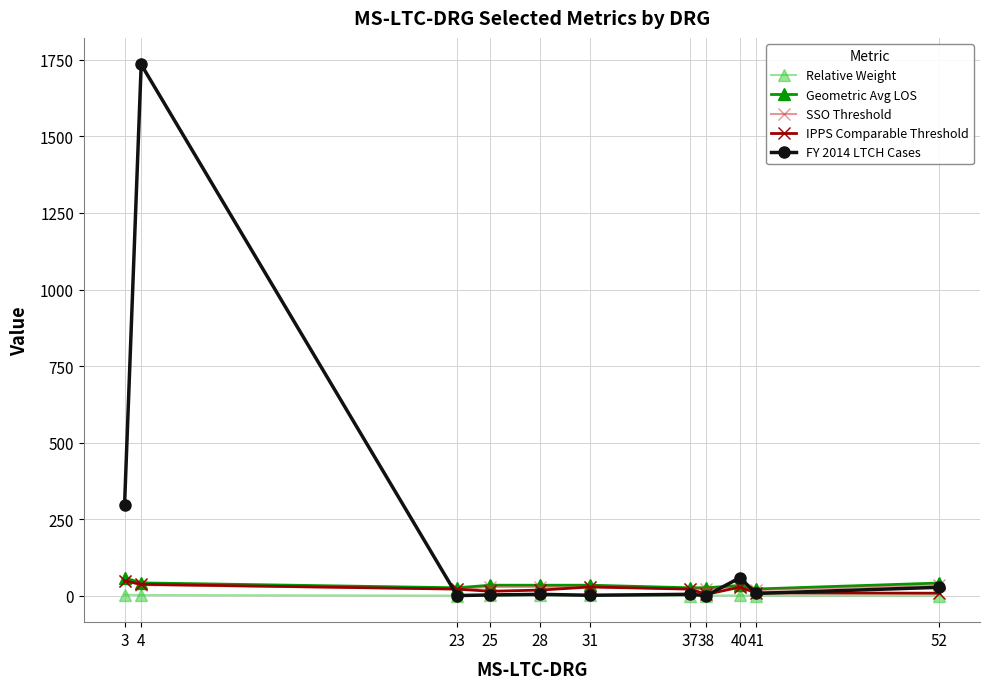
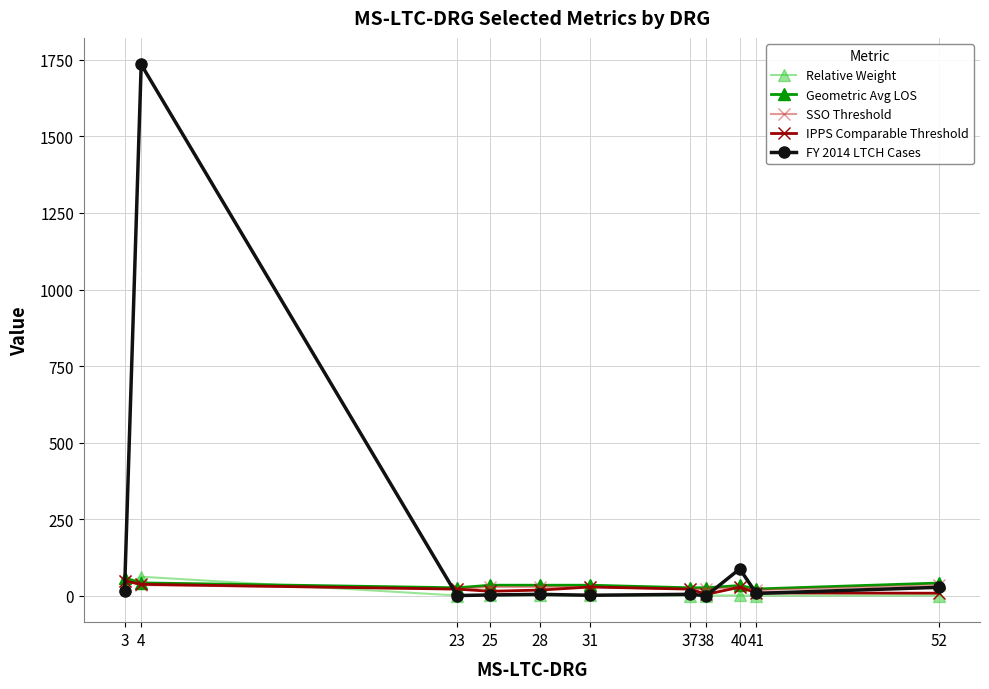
Relative Weight, 3: 0 -> 30
FY 2014 LTCH Cases, 3: 300 -> 20
Relative Weight, 4: 0 -> 60
FY 2014 LTCH Cases, 40: 60 -> 90
